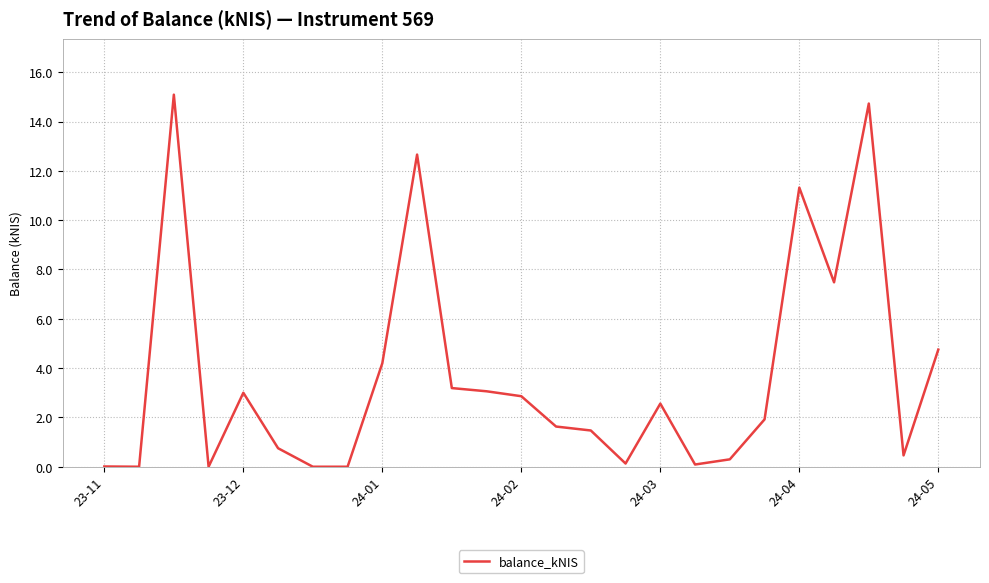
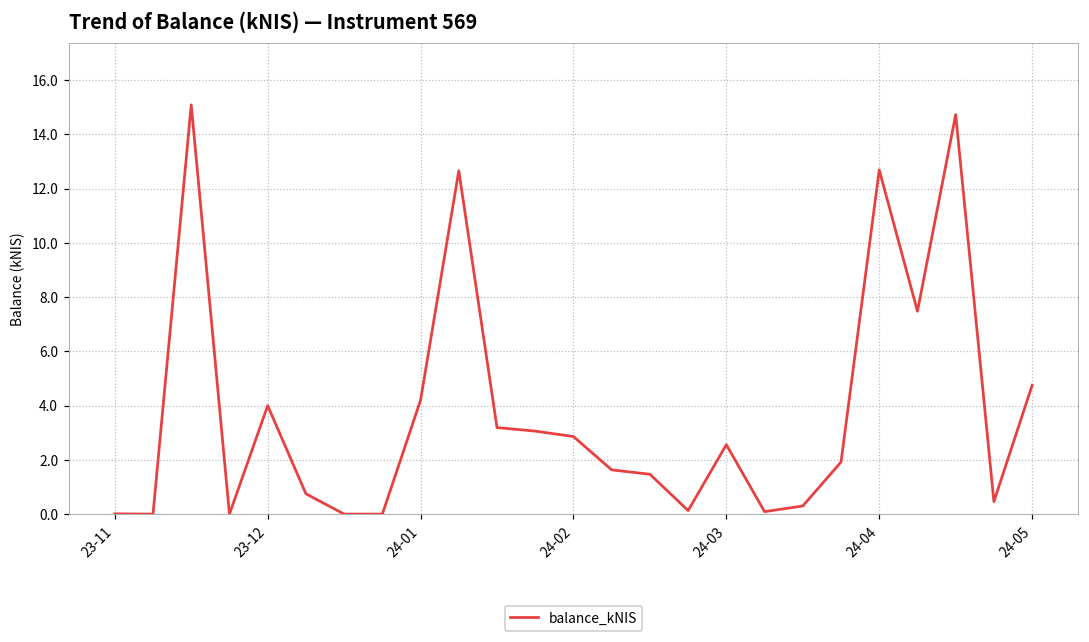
23-12: 3 -> 4
24-04: 11.3 -> 12.7
